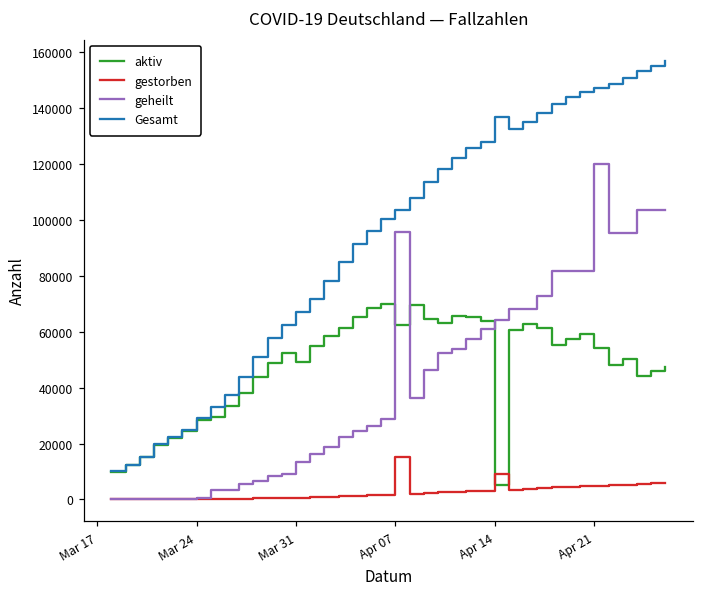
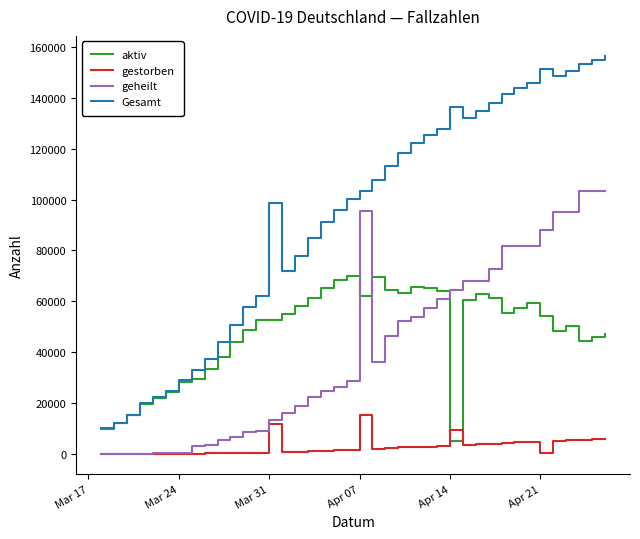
aktiv, Mar 31: 49000 -> 53000
gestorben, Mar 31: 1000 -> 12000
Gesamt, Mar 31: 67000 -> 99000
gestorben, Apr 21: 5000 -> 0
geheilt, Apr 21: 120000 -> 88000
Gesamt, Apr 21: 147000 -> 151000
